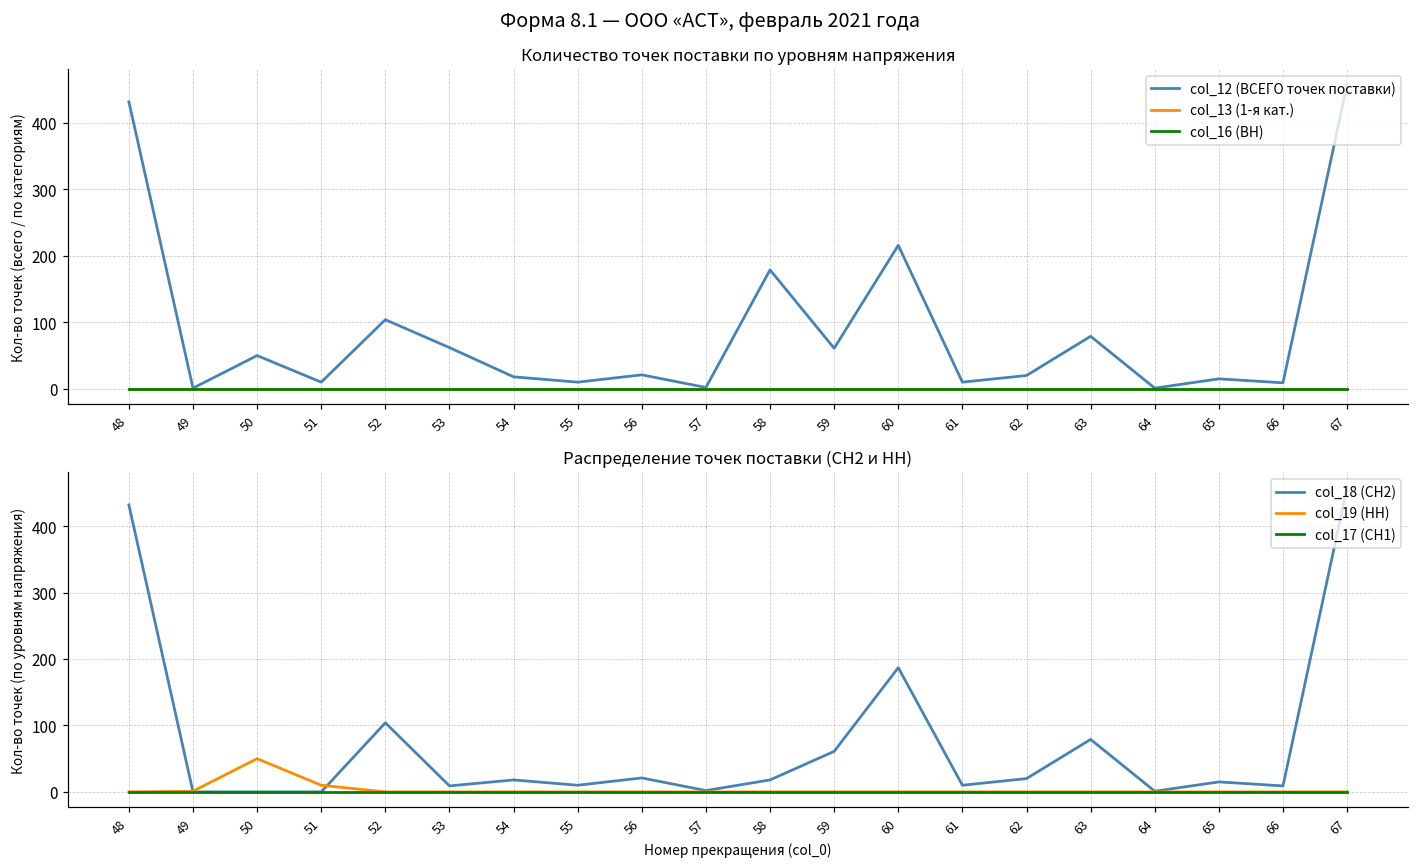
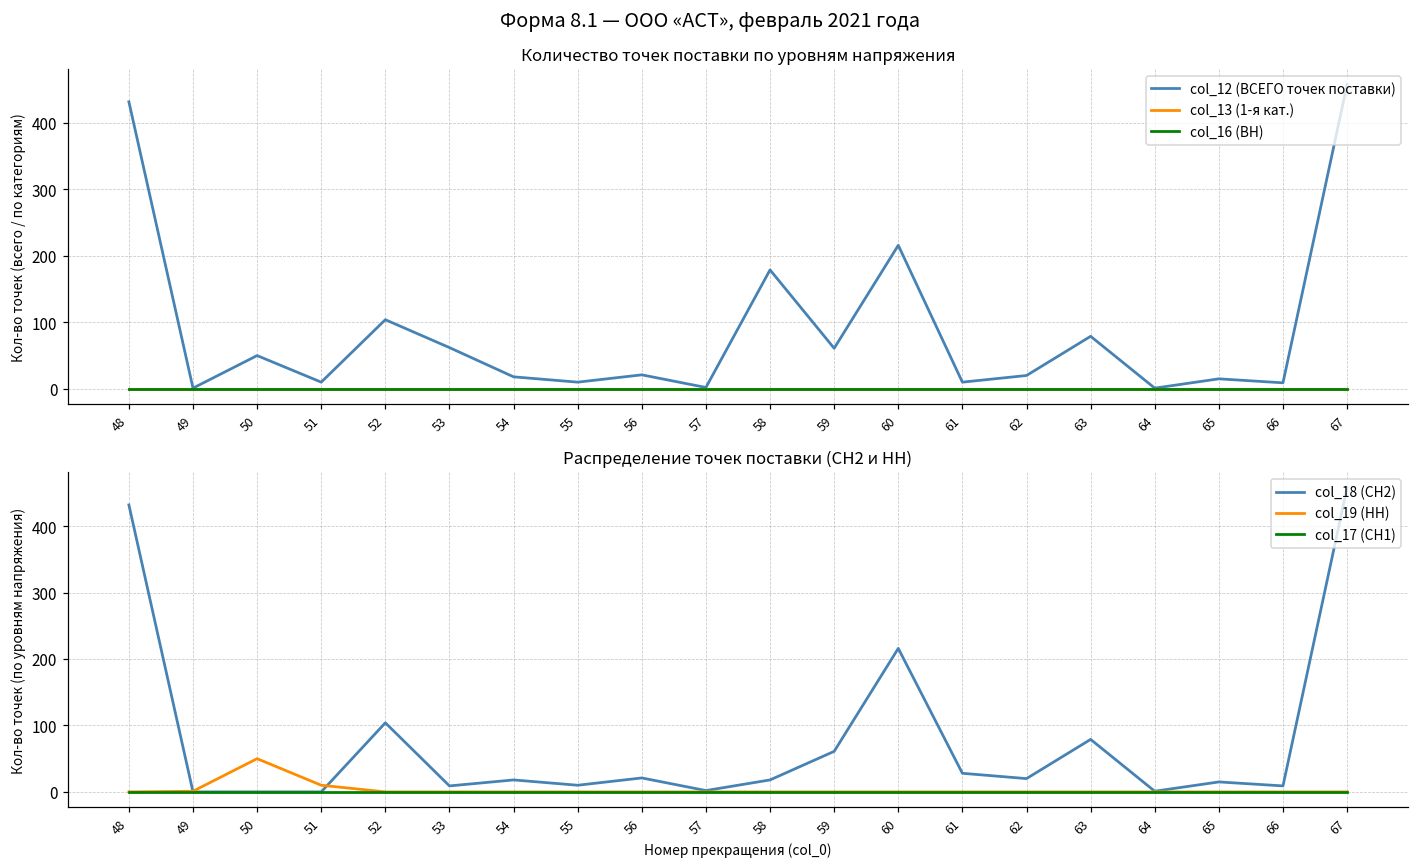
Распределение точек поставки (СН2 и НН), col_18 (СН2), 60: 190 -> 220
Распределение точек поставки (СН2 и НН), col_18 (СН2), 61: 10 -> 30
